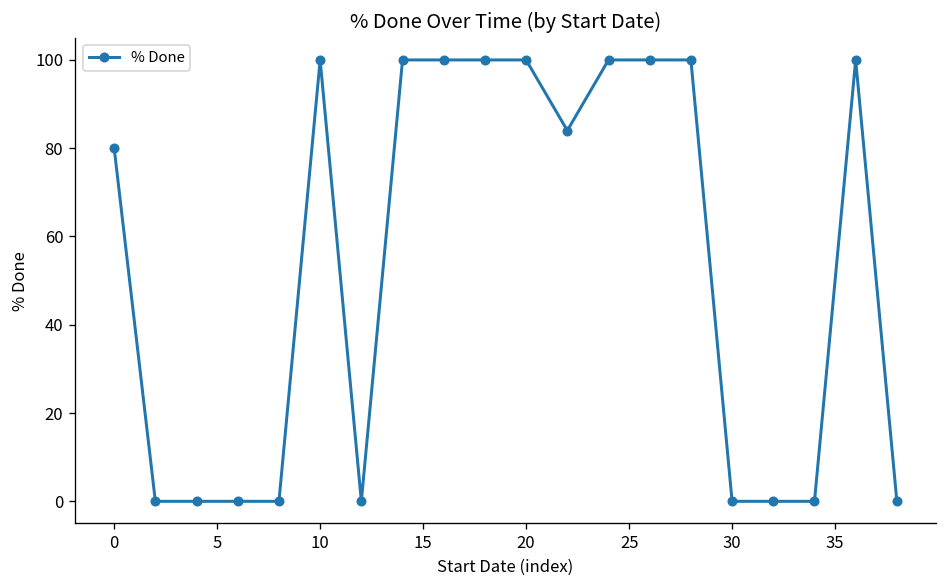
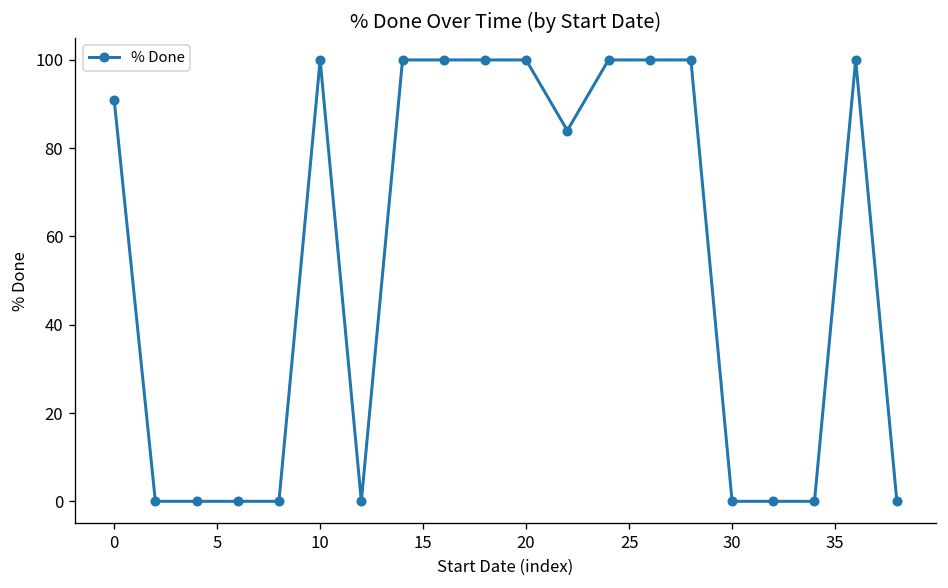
0: 80 -> 91
